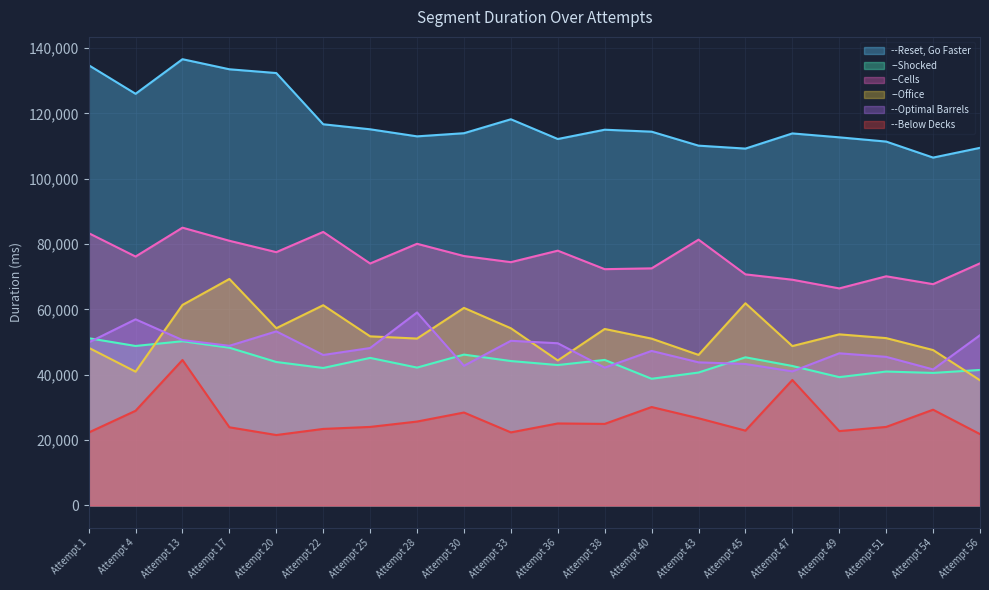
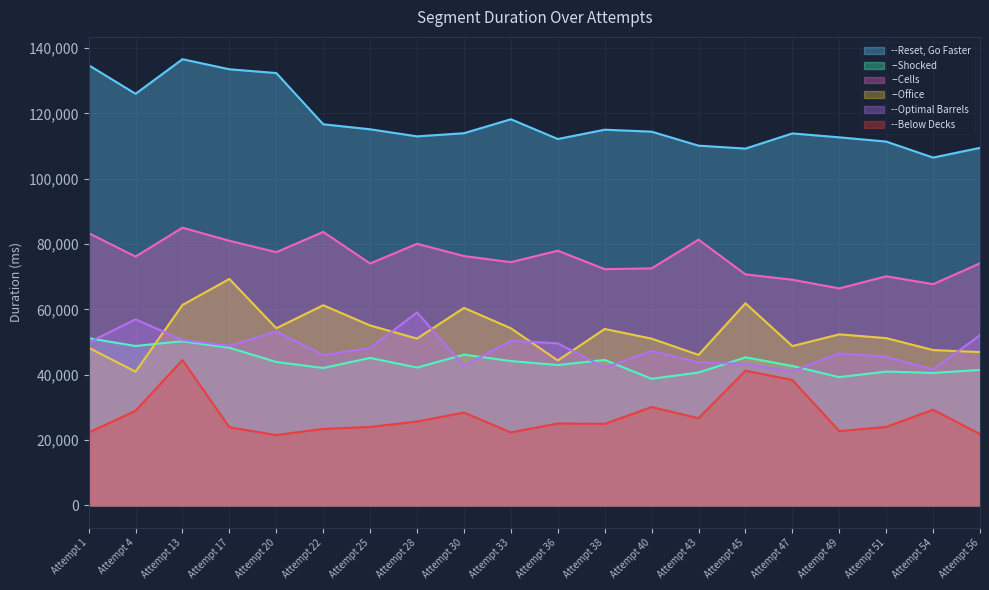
--Office, Attempt 25: 52,000 -> 55,000
--Below Decks, Attempt 45: 23,000 -> 41,000
--Office, Attempt 56: 38,000 -> 47,000
